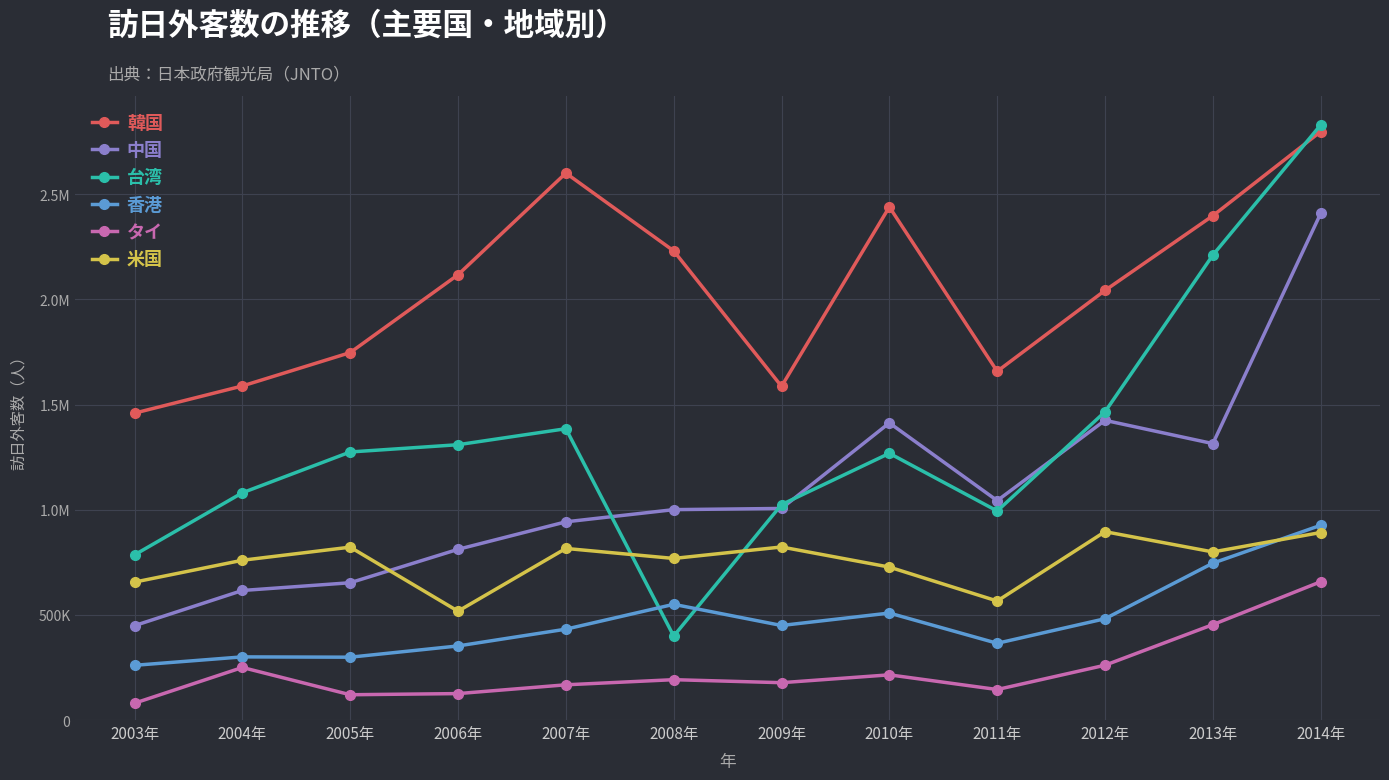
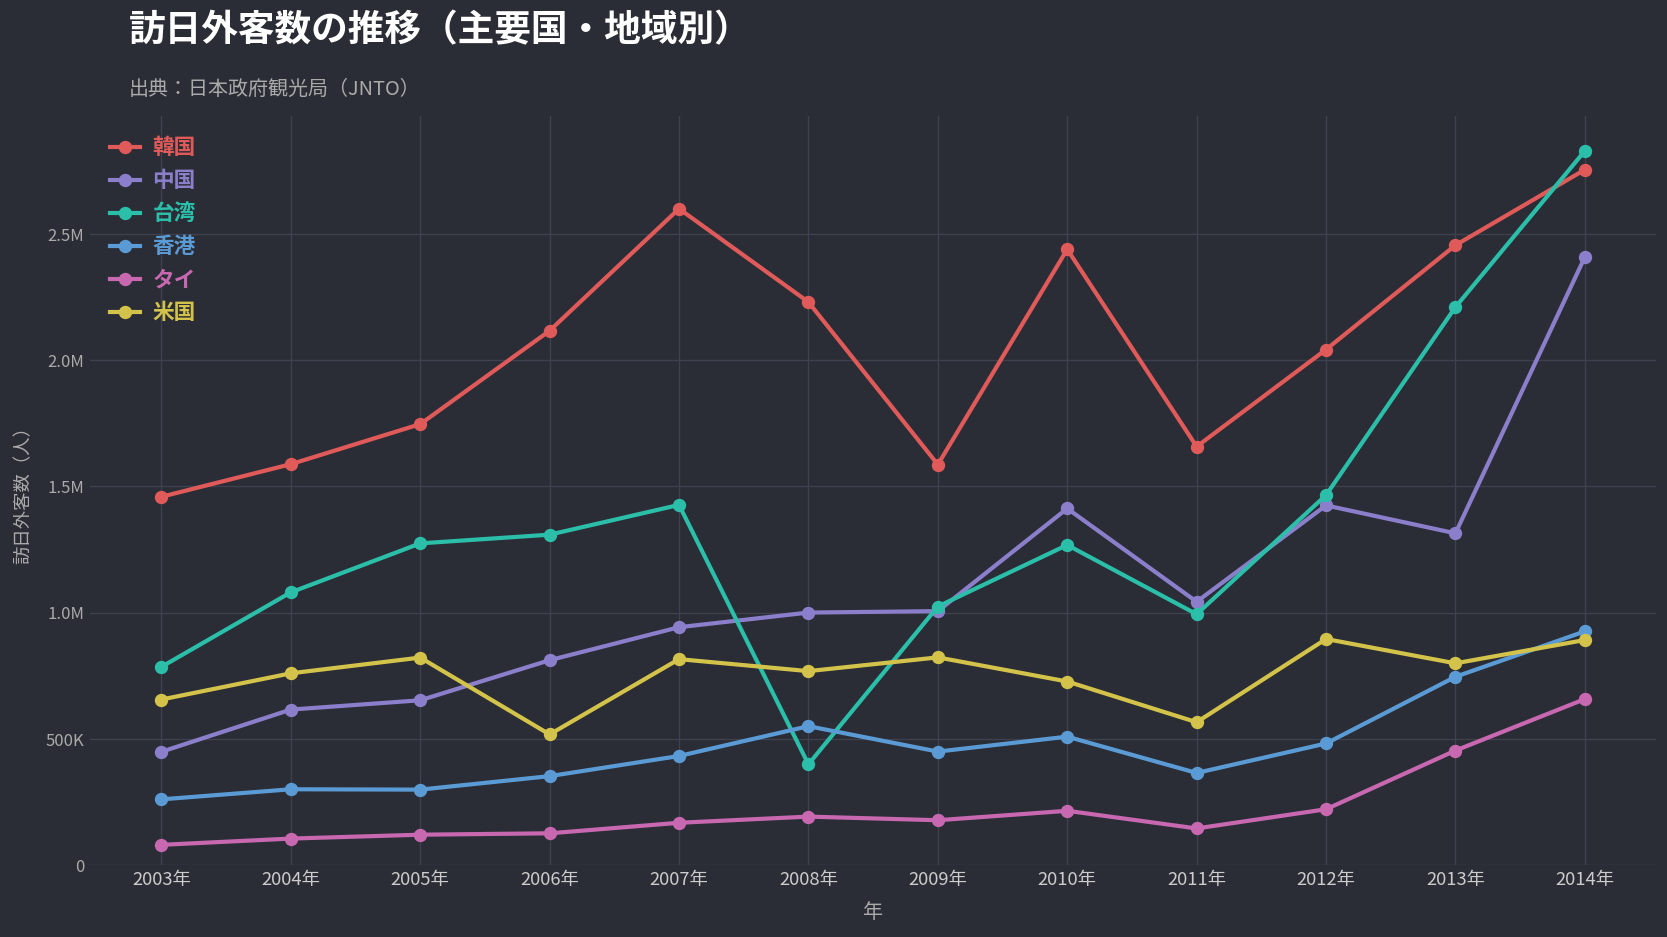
タイ, 2004年: 250000 -> 100000
台湾, 2007年: 1390000 -> 1430000
タイ, 2012年: 260000 -> 220000
韓国, 2013年: 2400000 -> 2460000
韓国, 2014年: 2800000 -> 2760000
